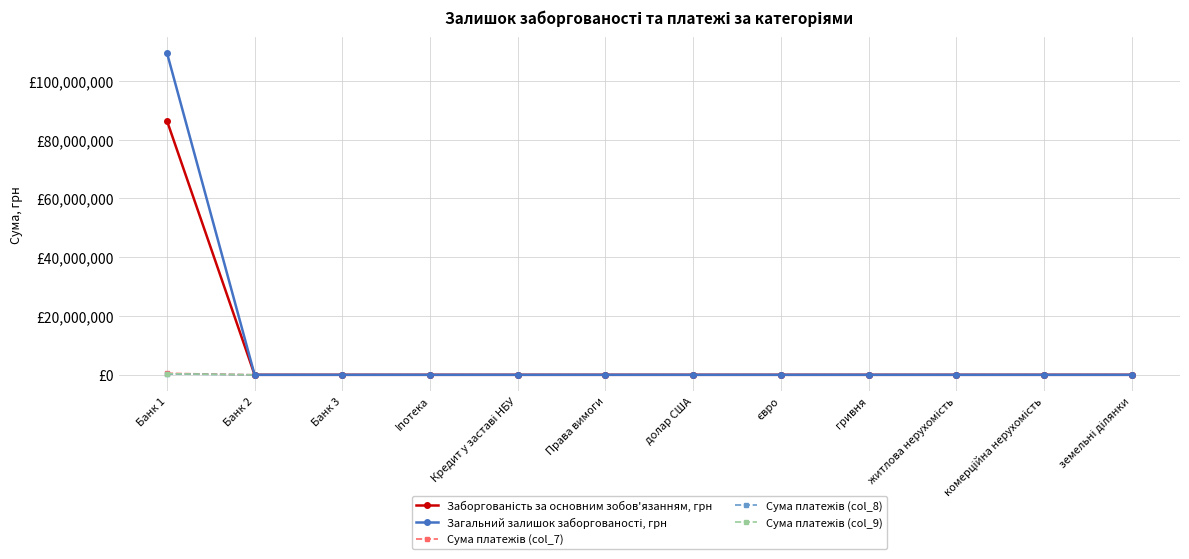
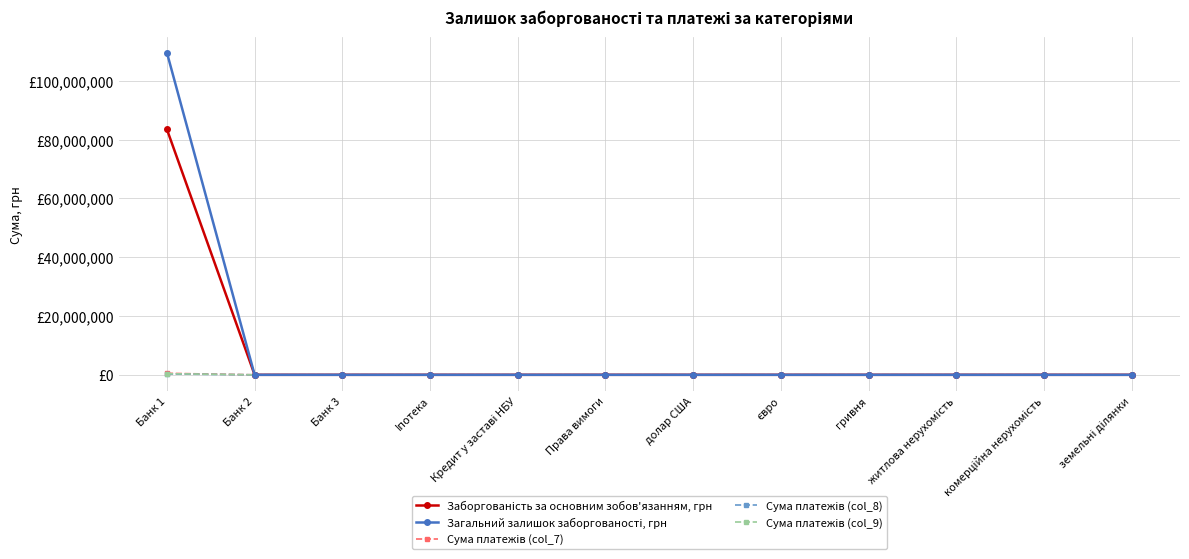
Заборгованість за основним зобов'язанням, грн, Банк 1: £86,000,000 -> £83,000,000
